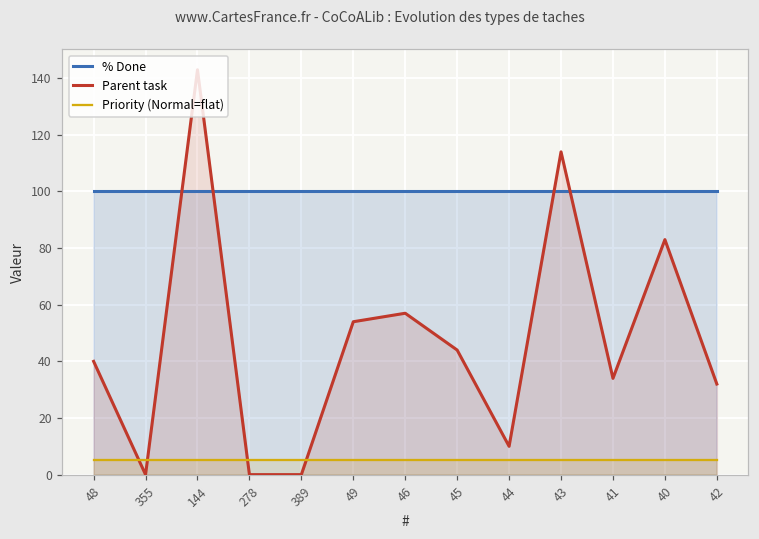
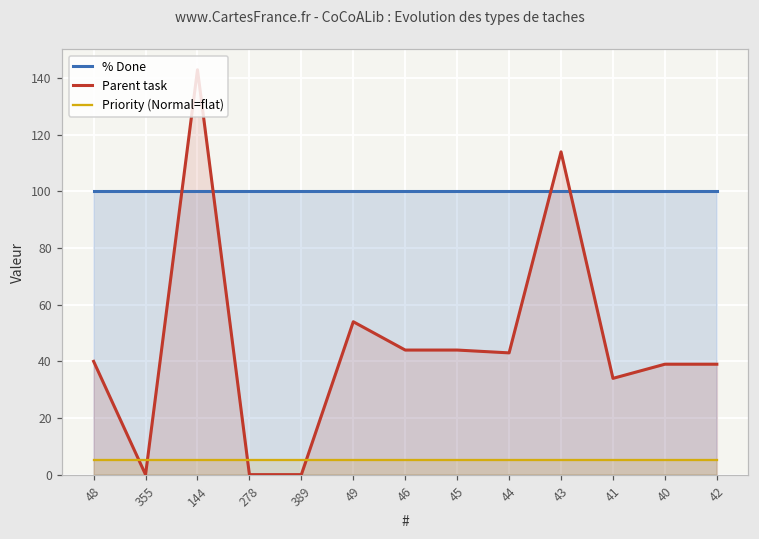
Parent task, 46: 57 -> 44
Parent task, 44: 10 -> 43
Parent task, 40: 83 -> 39
Parent task, 42: 32 -> 39
